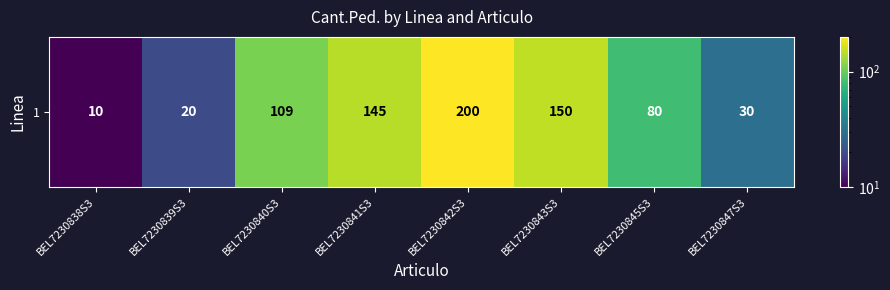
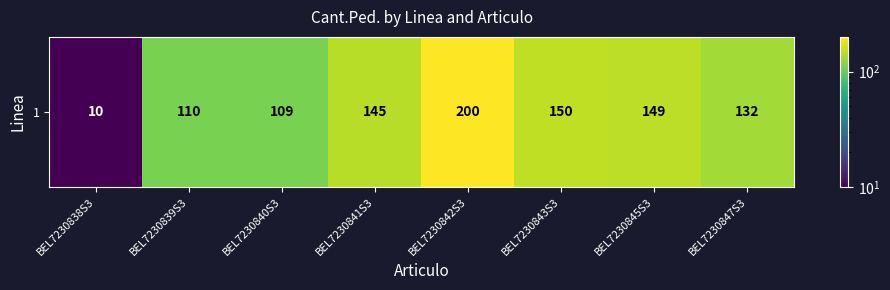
1, BEL7230839S3: 20 -> 110
1, BEL7230845S3: 80 -> 149
1, BEL7230847S3: 30 -> 132
